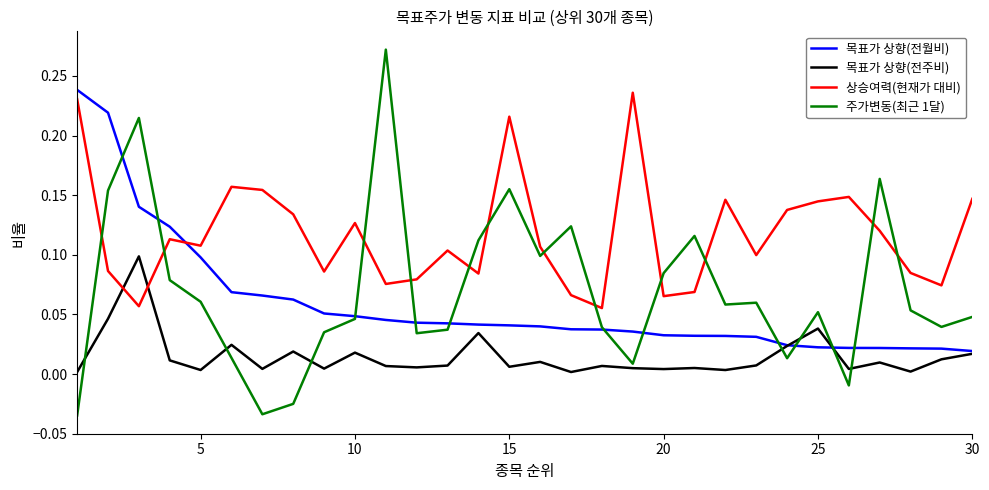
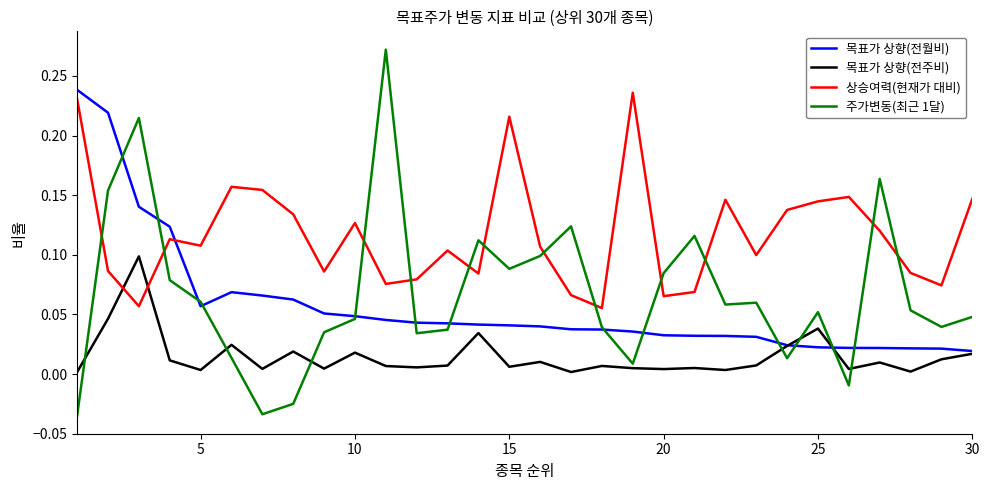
목표가 상향(전월비), 5: 0.098 -> 0.057
주가변동(최근 1달), 15: 0.155 -> 0.088
